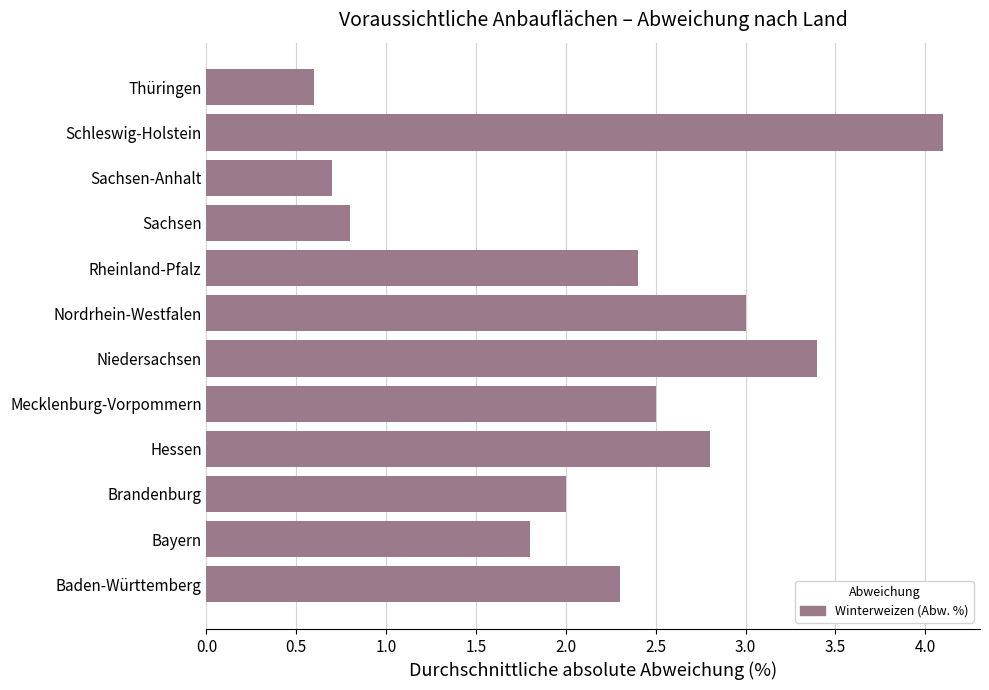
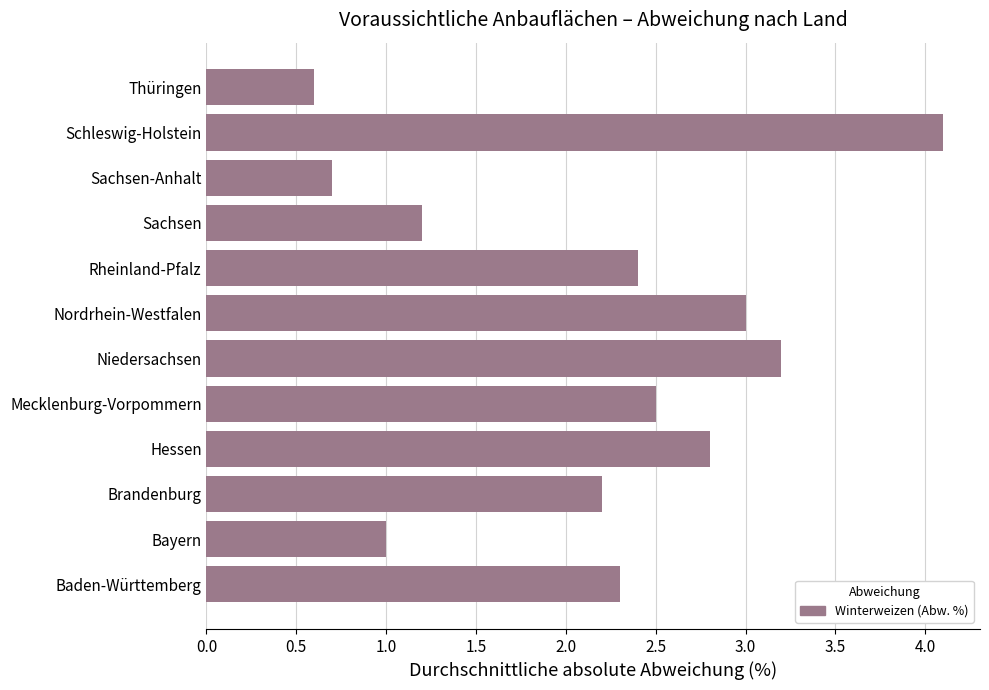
Sachsen: 0.8 -> 1.2
Niedersachsen: 3.4 -> 3.2
Brandenburg: 2.0 -> 2.2
Bayern: 1.8 -> 1.0
